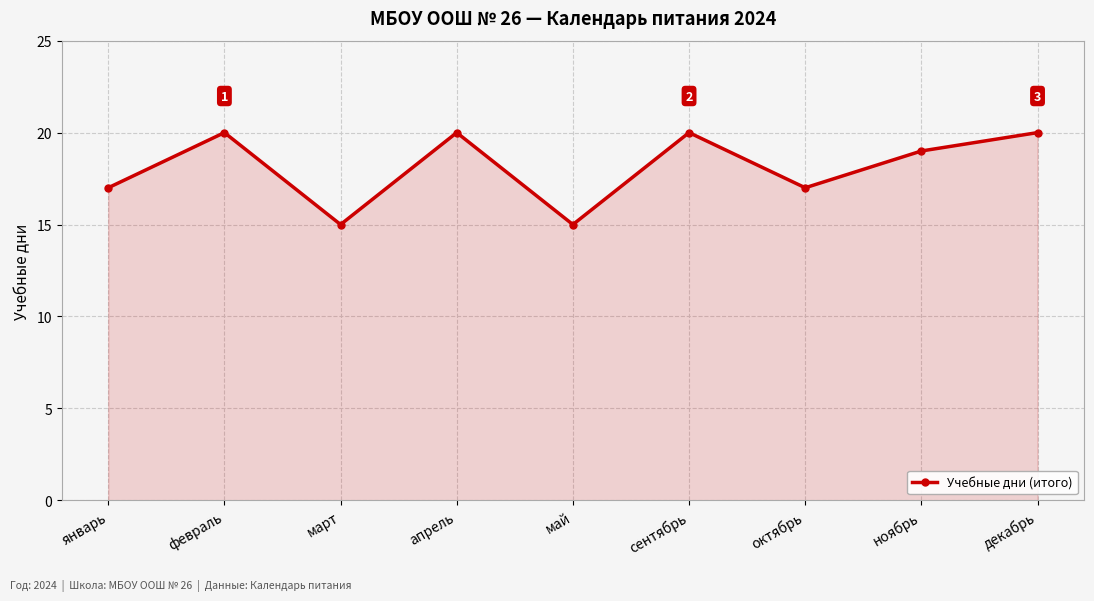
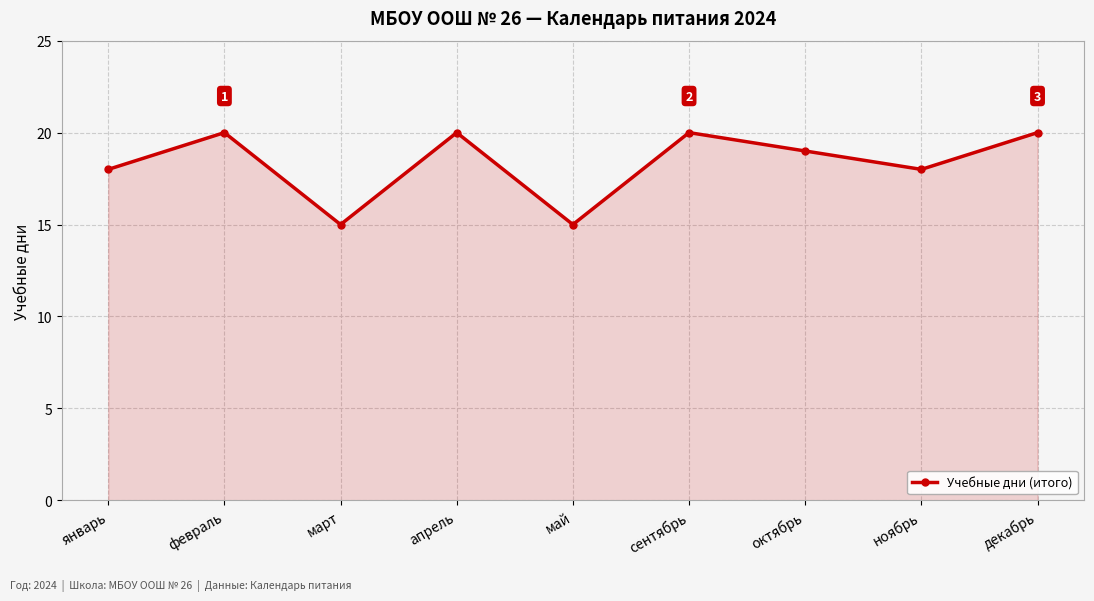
январь: 17 -> 18
октябрь: 17 -> 19
ноябрь: 19 -> 18
